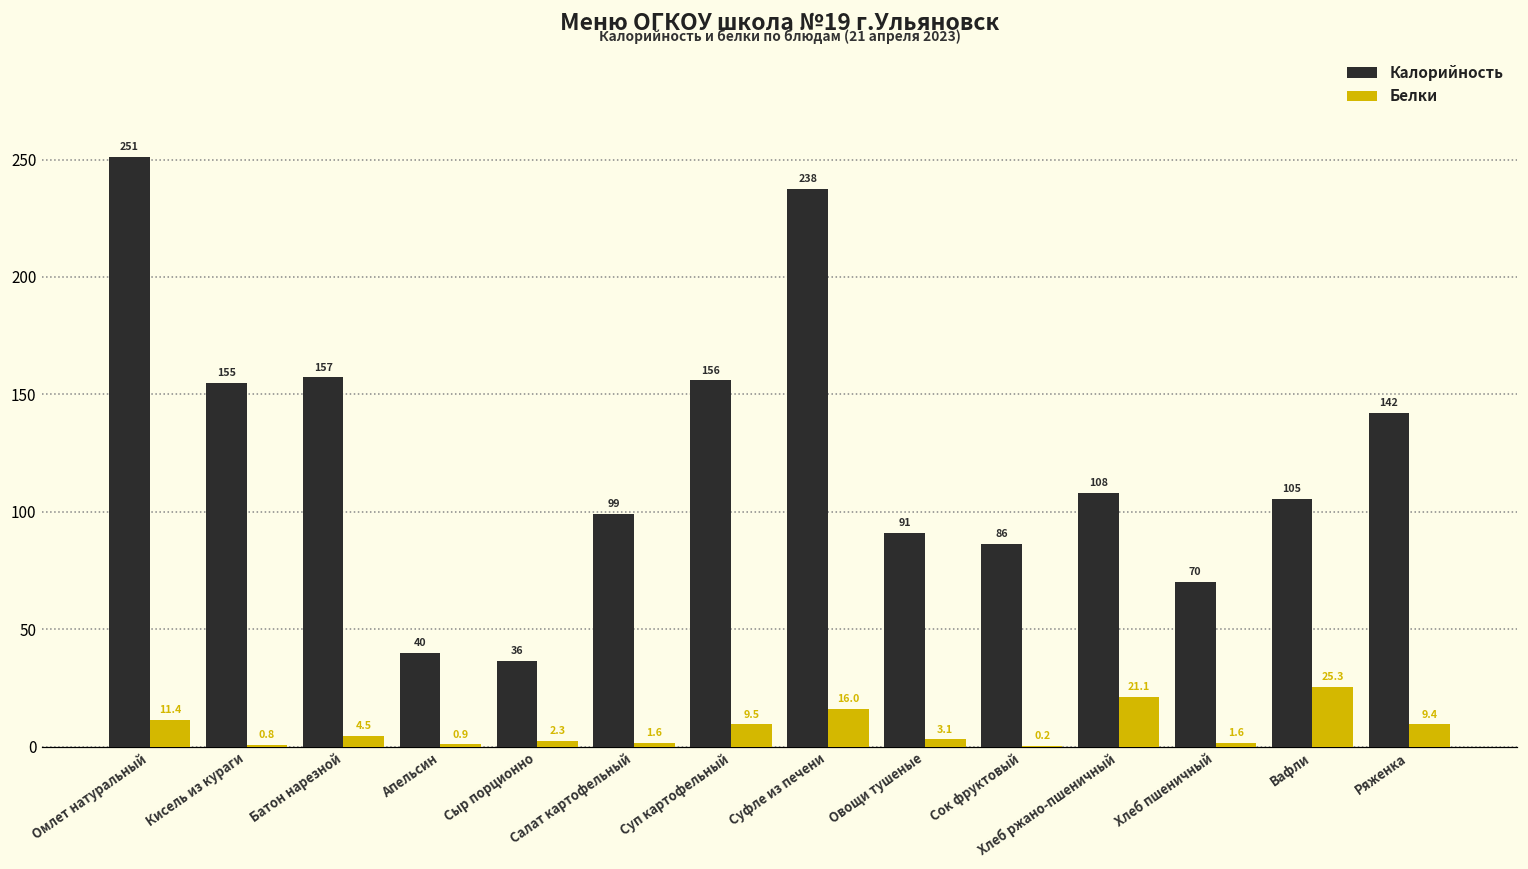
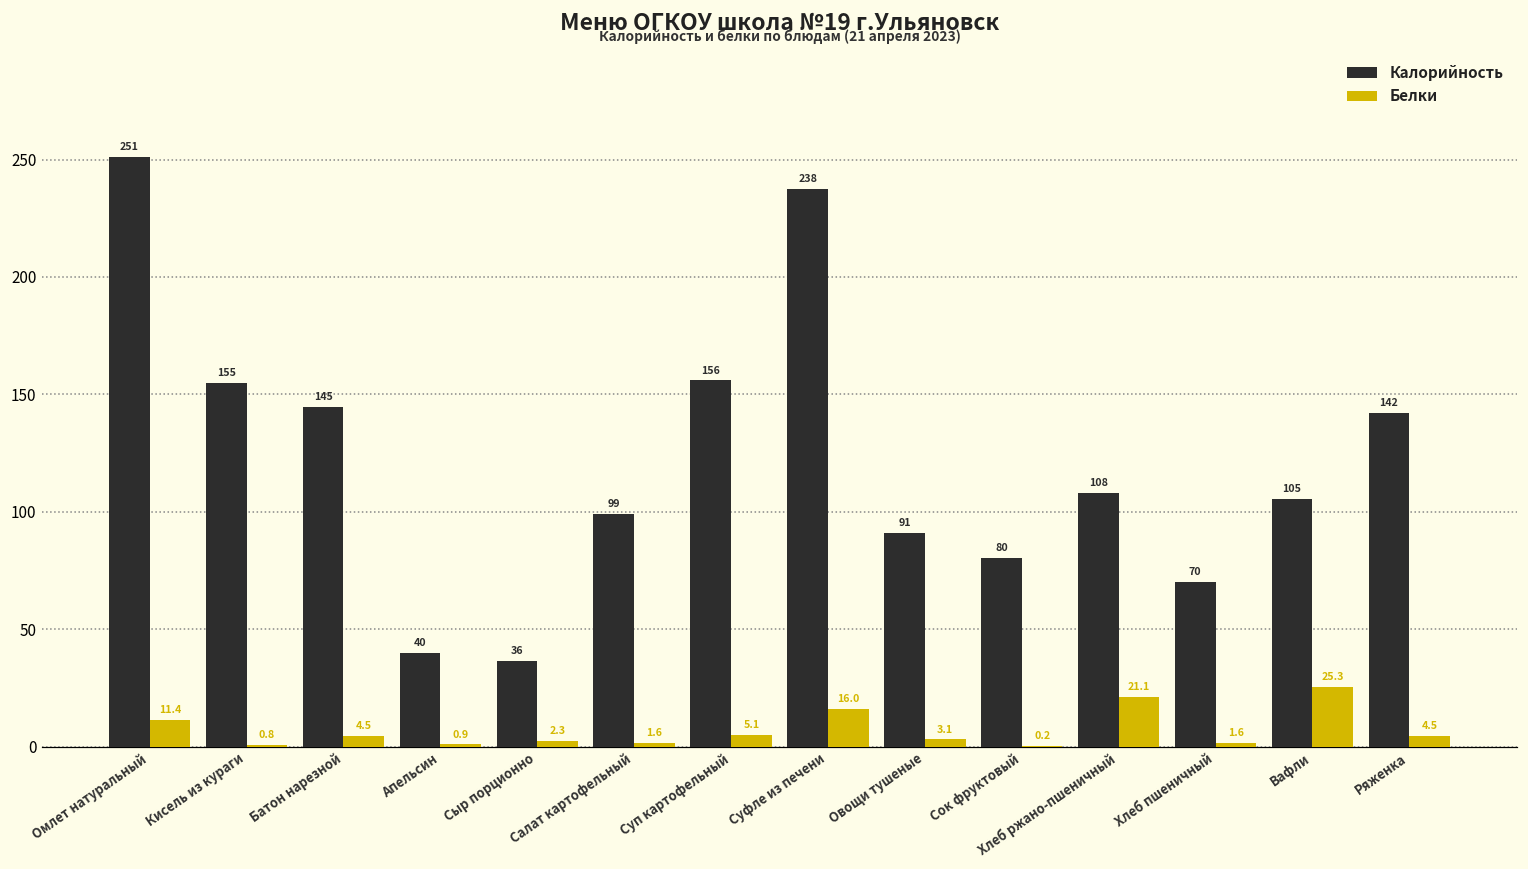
Калорийность, Батон нарезной: 157 -> 145
Белки, Суп картофельный: 9.5 -> 5.1
Калорийность, Сок фруктовый: 86 -> 80
Белки, Ряженка: 9.4 -> 4.5
